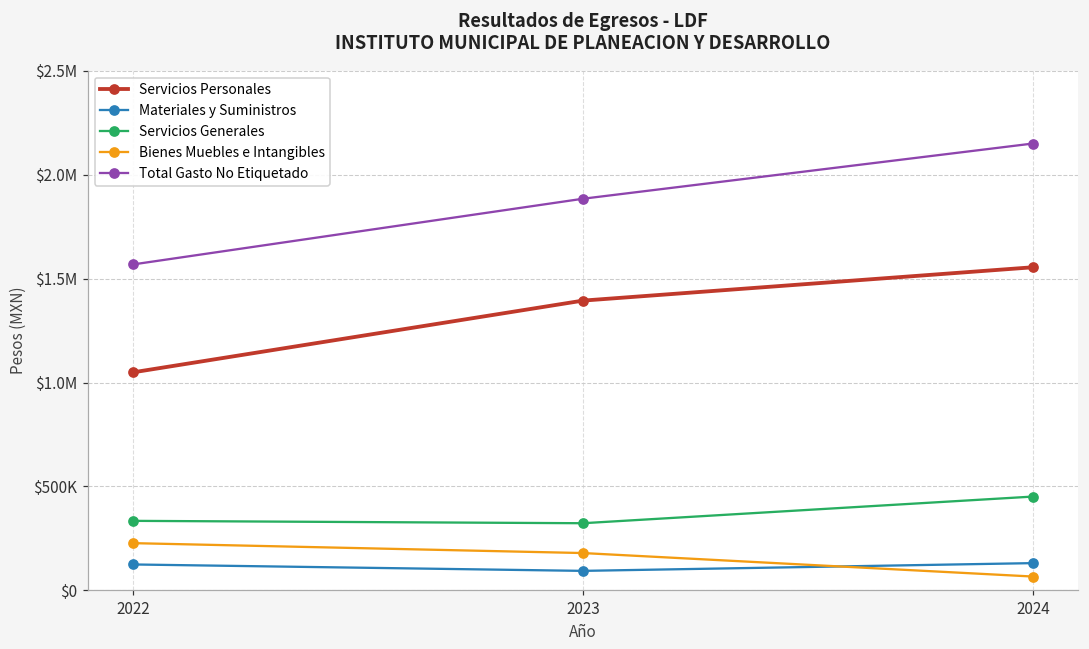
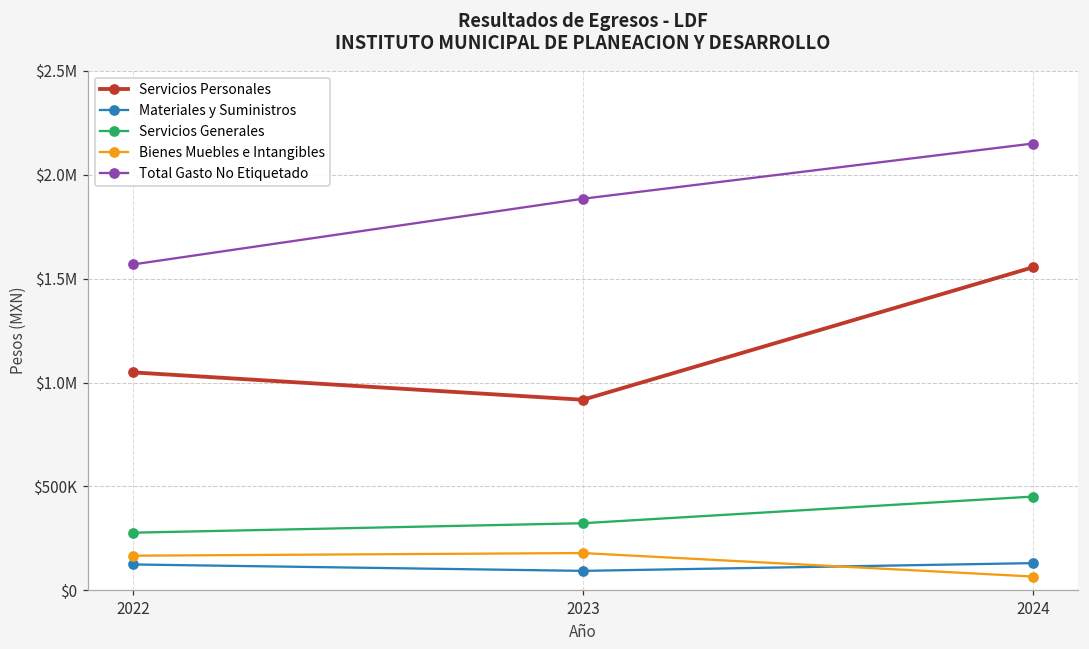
Servicios Generales, 2022: $330000 -> $280000
Bienes Muebles e Intangibles, 2022: $230000 -> $170000
Servicios Personales, 2023: $1390000 -> $920000
